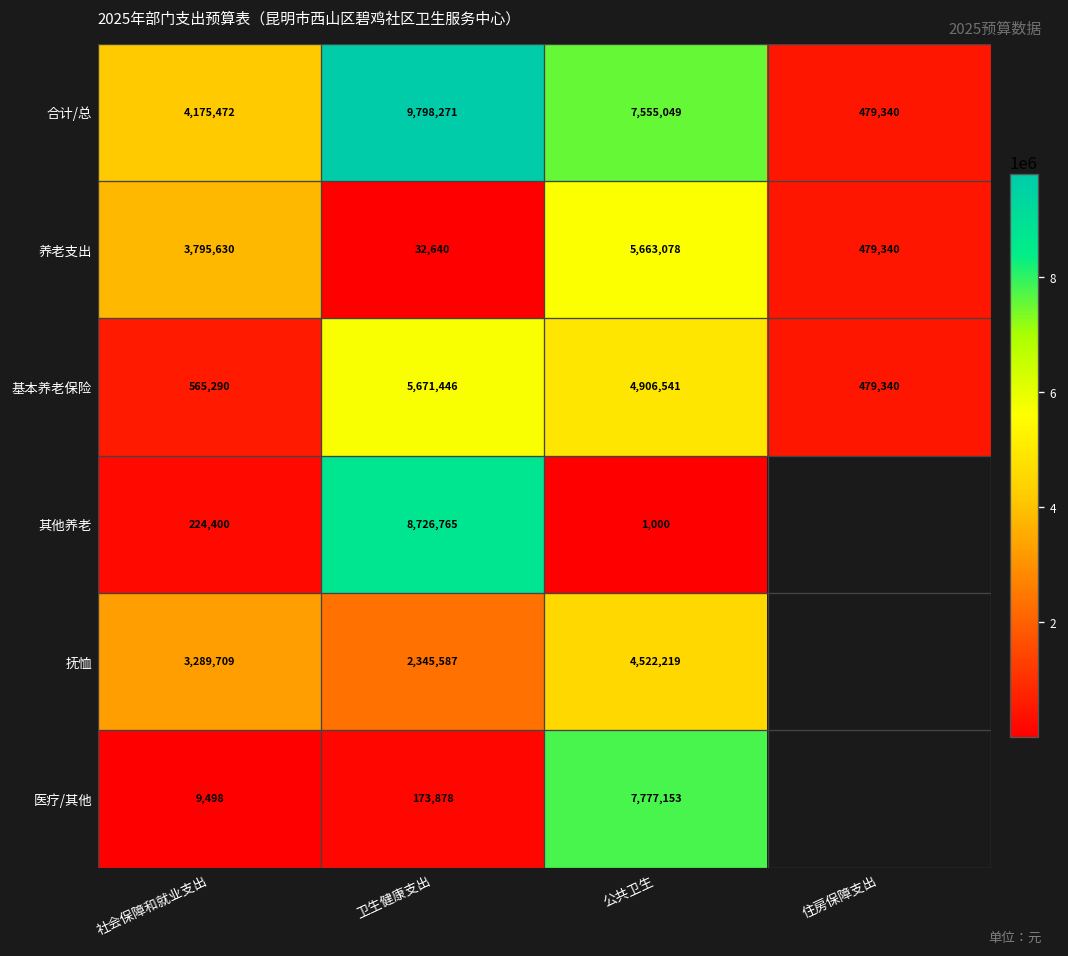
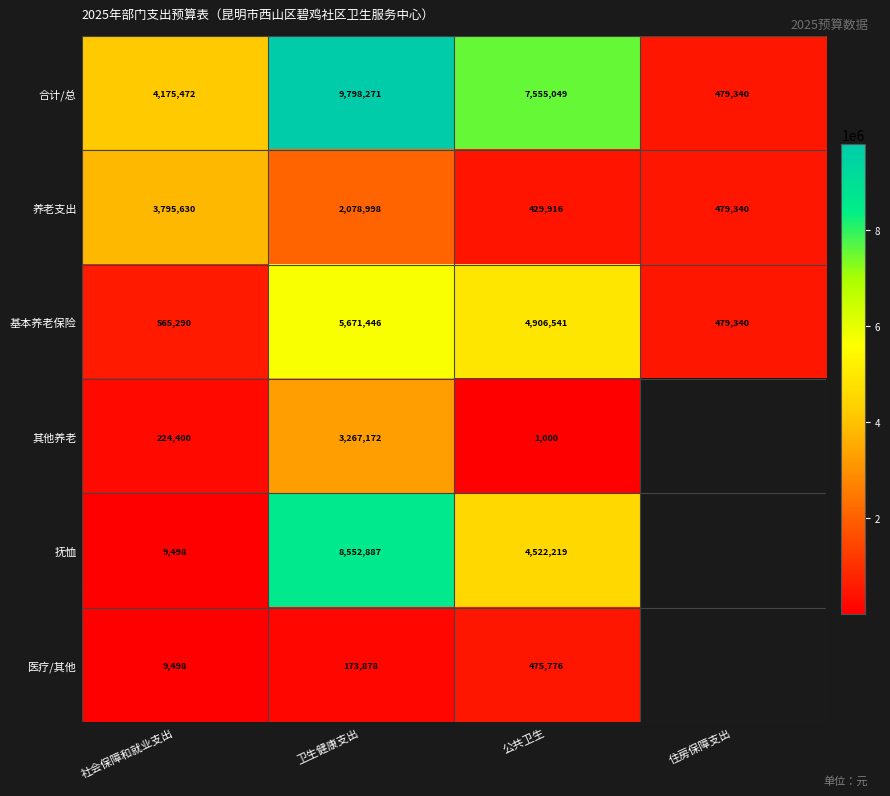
养老支出, 卫生健康支出: 32,640 -> 2,078,998
养老支出, 公共卫生: 5,663,078 -> 429,916
其他养老, 卫生健康支出: 8,726,765 -> 3,267,172
抚恤, 社会保障和就业支出: 3,289,709 -> 9,498
抚恤, 卫生健康支出: 2,345,587 -> 8,552,887
医疗/其他, 公共卫生: 7,777,153 -> 475,776
